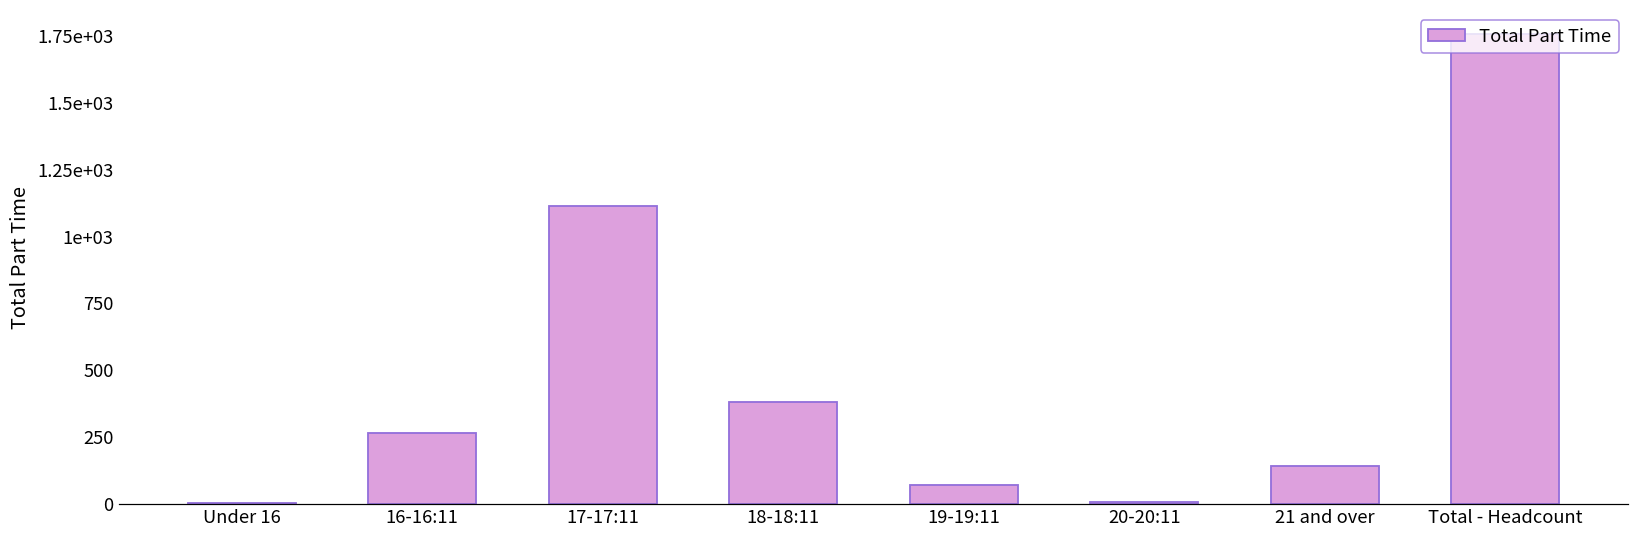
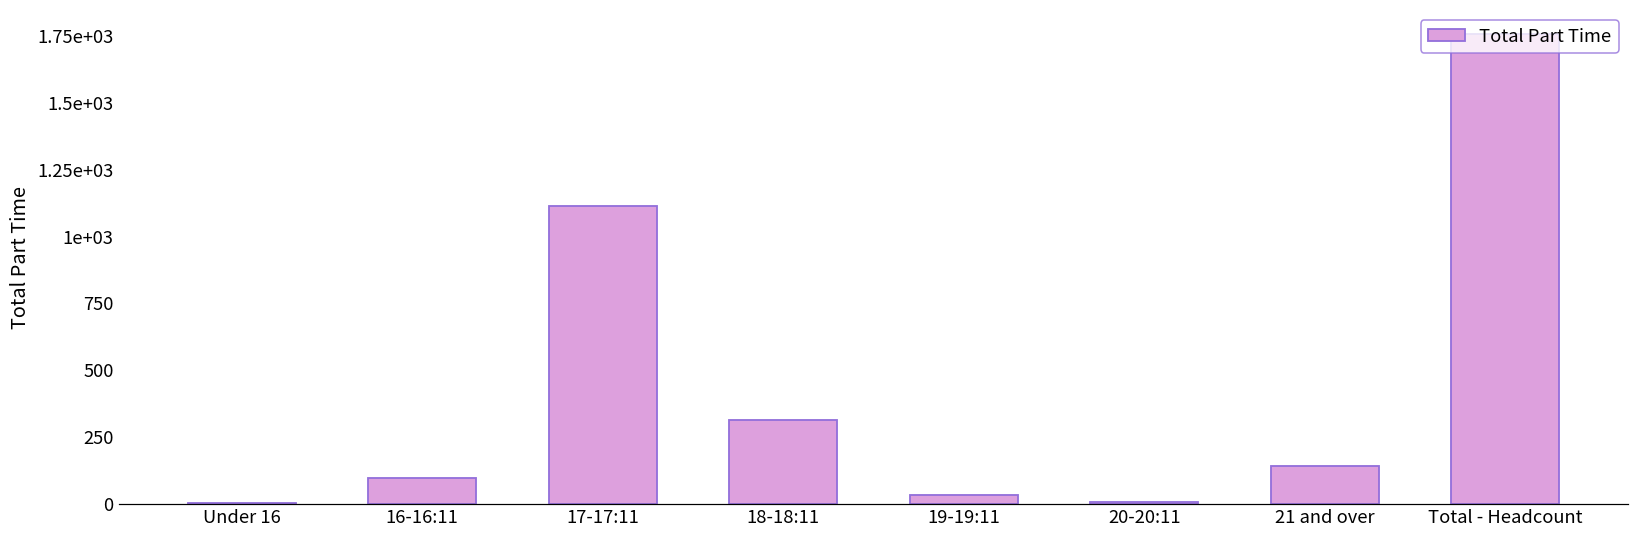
16-16:11: 260 -> 100
18-18:11: 380 -> 310
19-19:11: 70 -> 30
